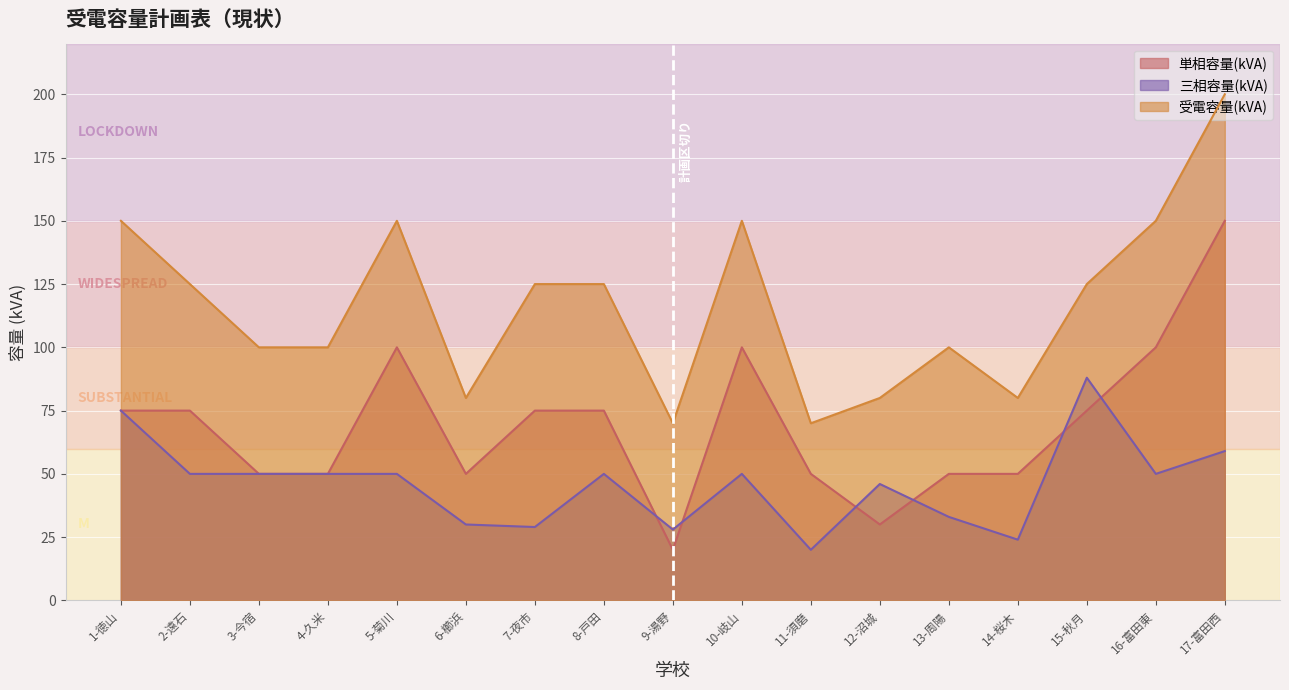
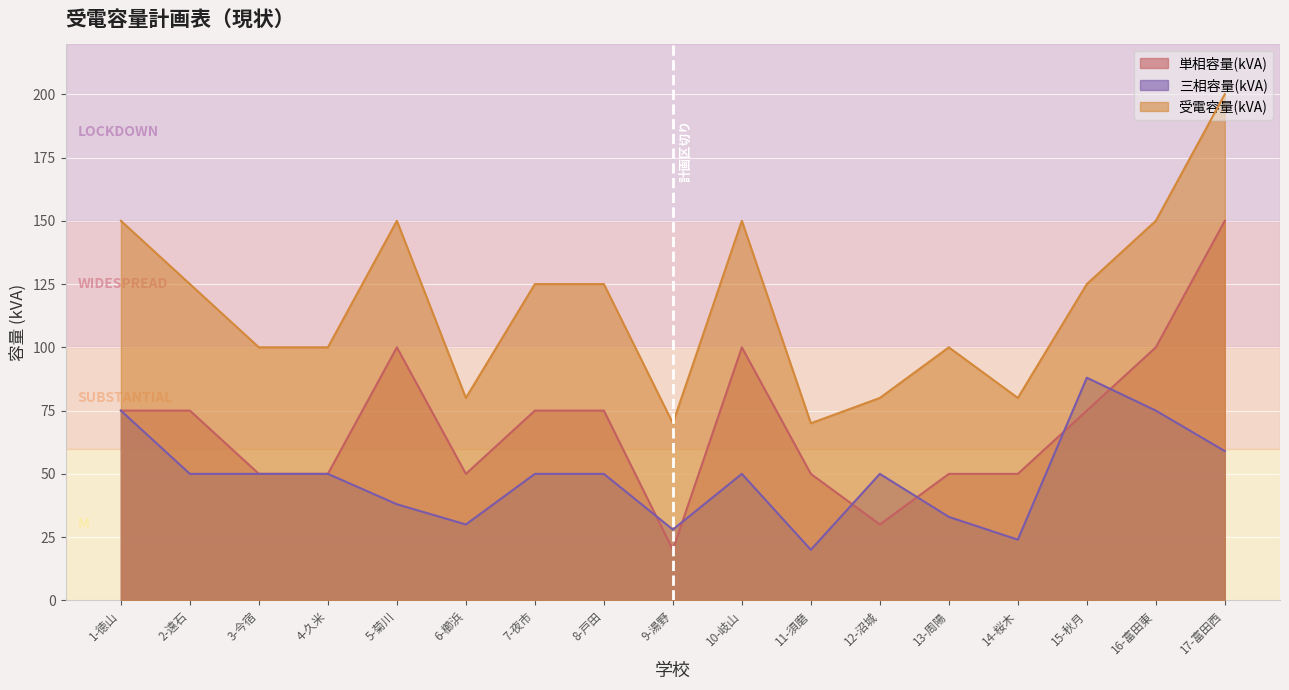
三相容量(kVA), 5-菊川: 50 -> 38
三相容量(kVA), 7-夜市: 29 -> 50
三相容量(kVA), 12-沼城: 46 -> 50
三相容量(kVA), 16-富田東: 50 -> 75
